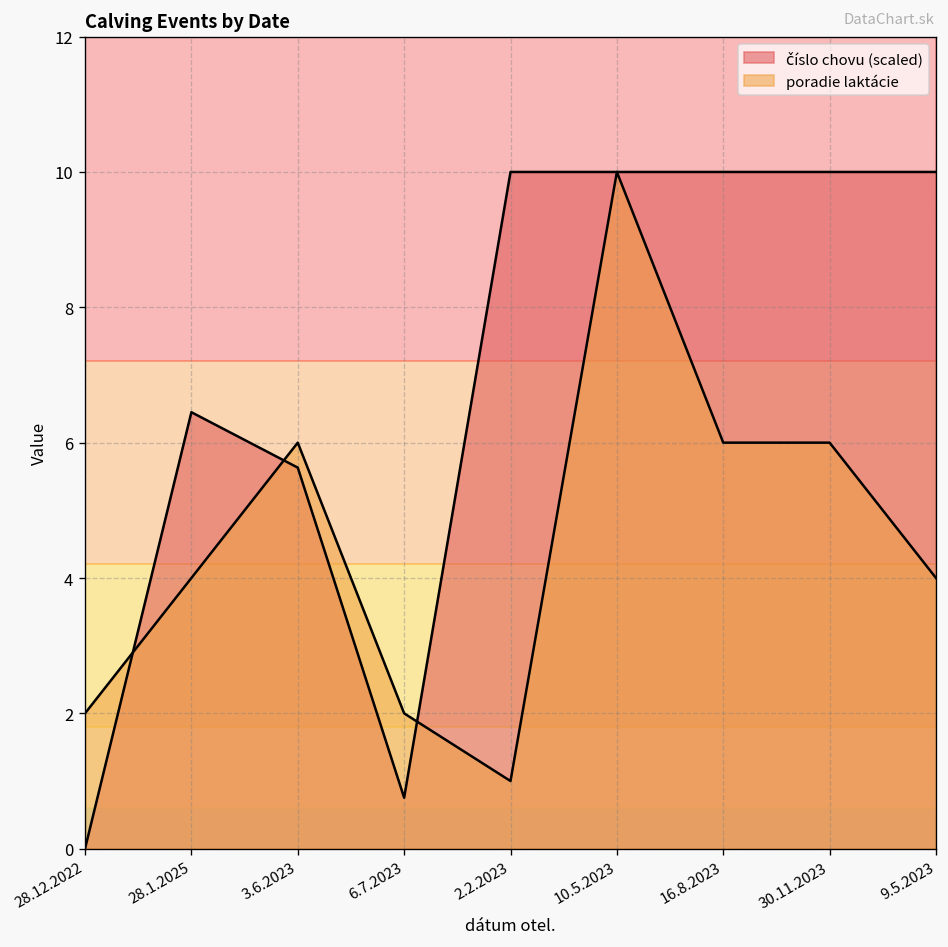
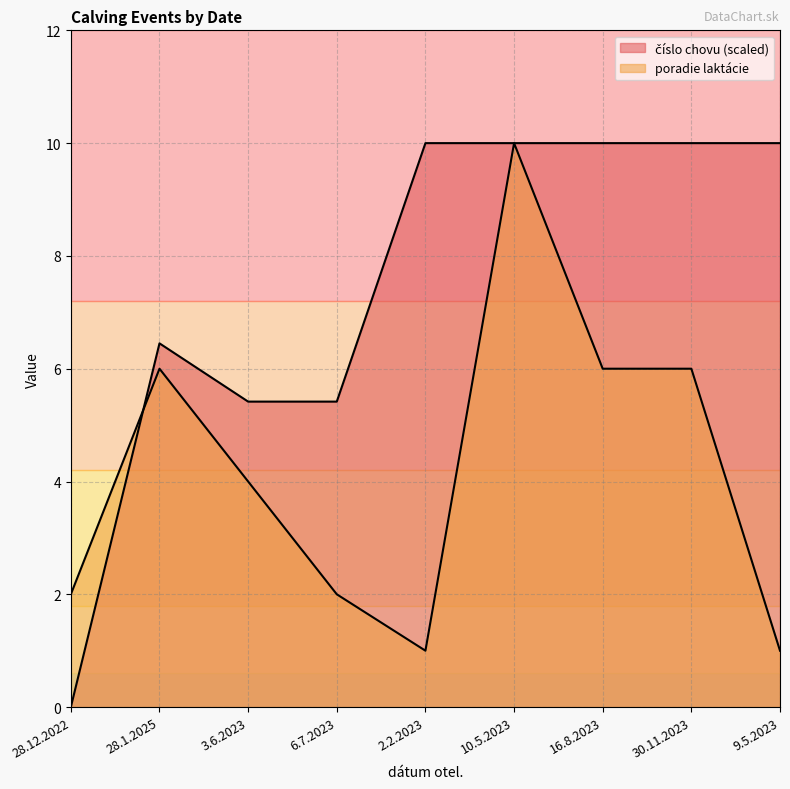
poradie laktácie, 28.1.2025: 4 -> 6
číslo chovu (scaled), 3.6.2023: 5.6 -> 5.4
poradie laktácie, 3.6.2023: 6 -> 4
číslo chovu (scaled), 6.7.2023: 0.8 -> 5.4
poradie laktácie, 9.5.2023: 4 -> 1
